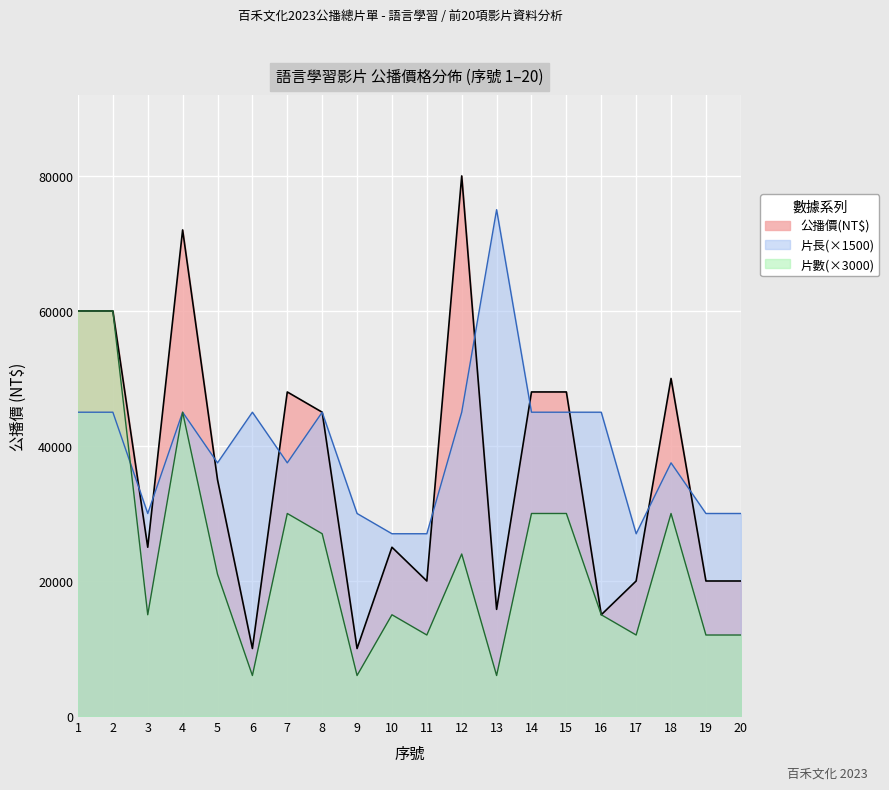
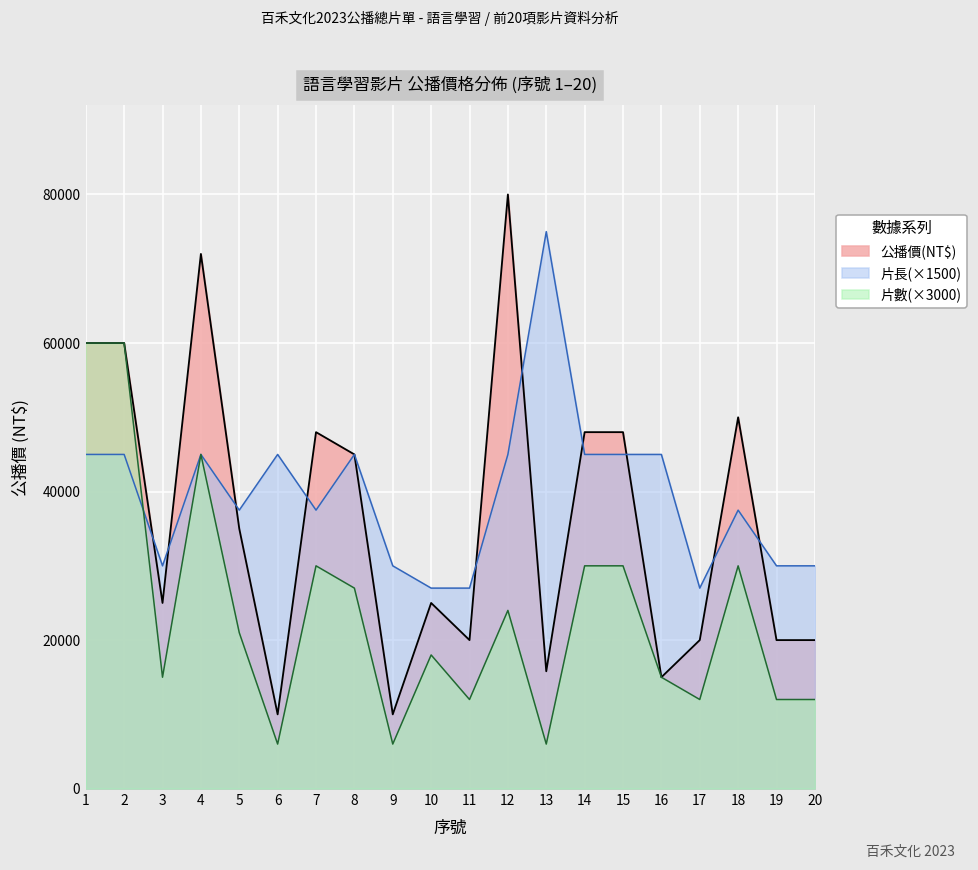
片數(×3000), 10: 15000 -> 18000
